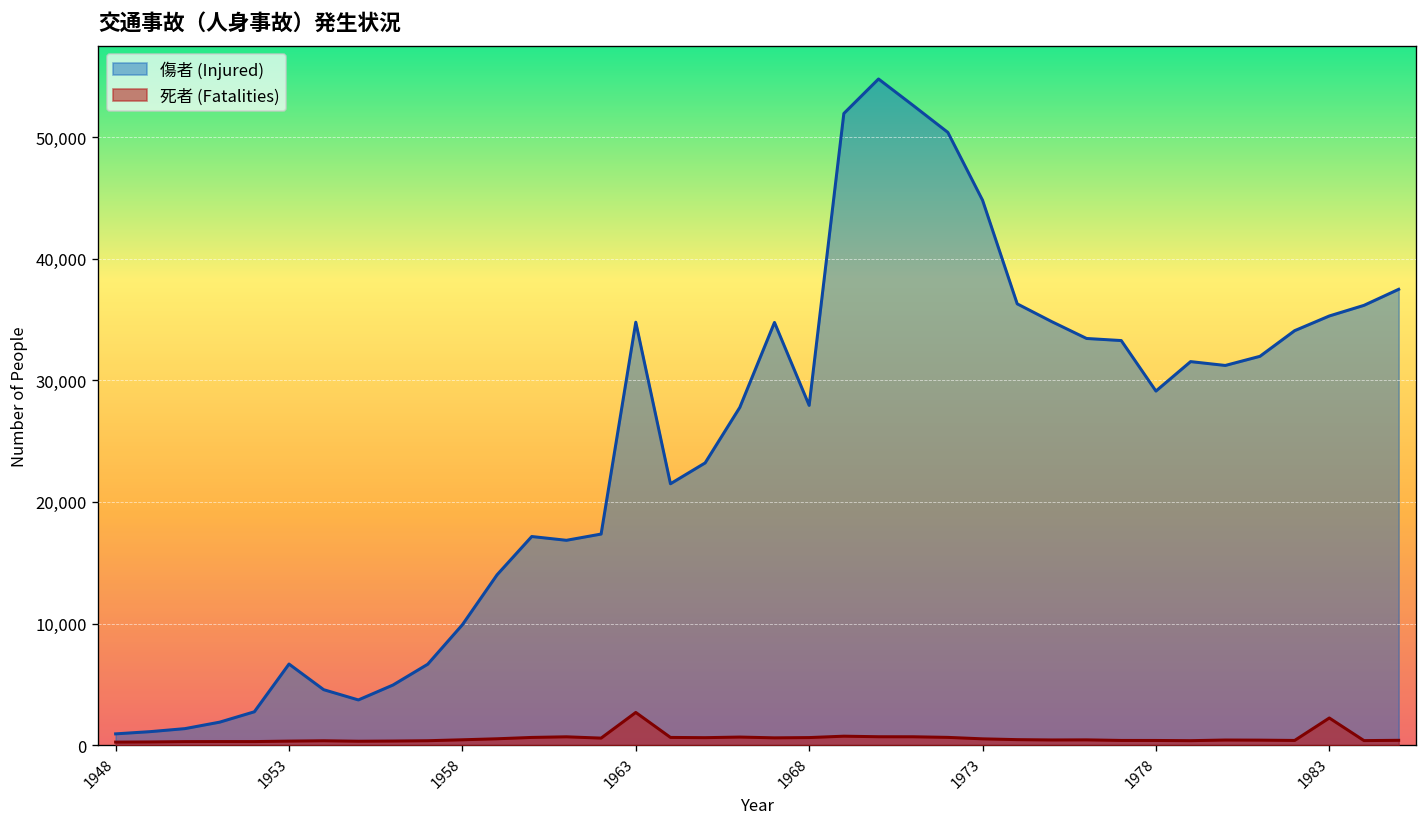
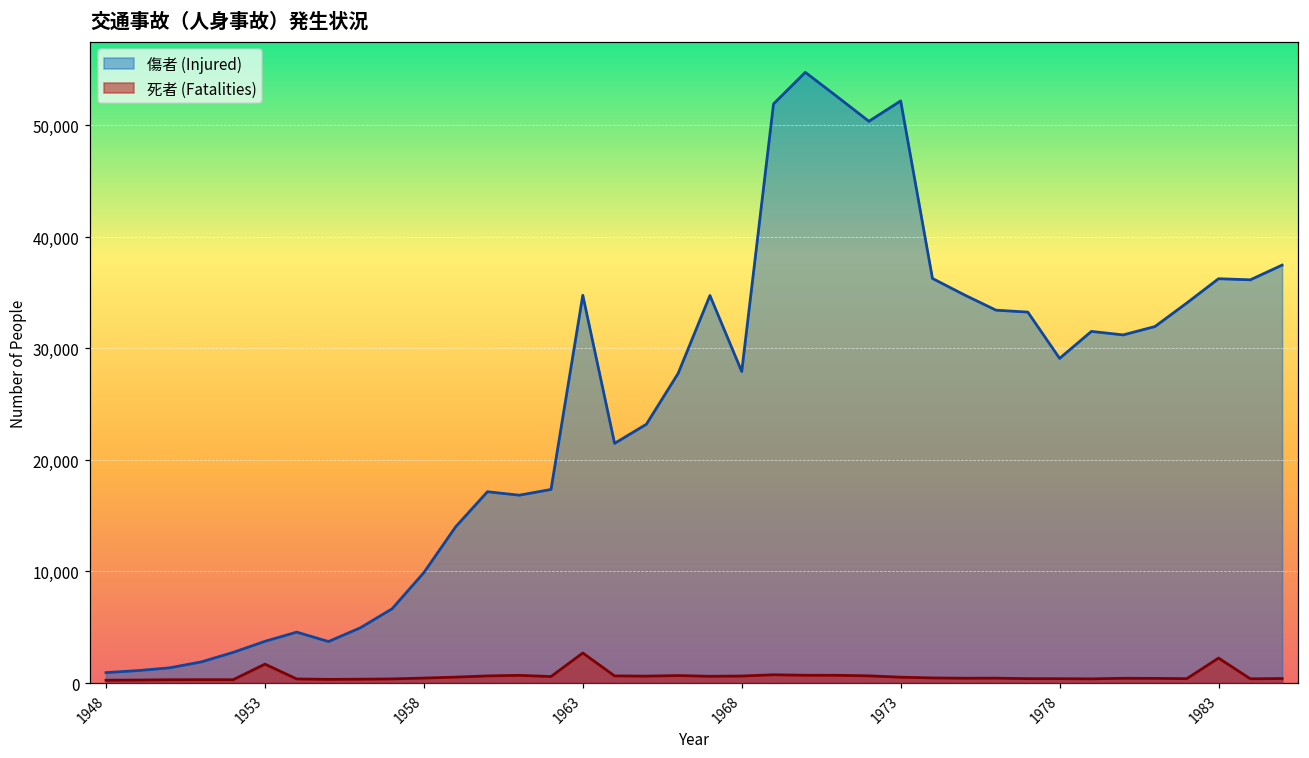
傷者 (Injured), 1953: 6,700 -> 3,700
死者 (Fatalities), 1953: 300 -> 1,700
傷者 (Injured), 1973: 44,800 -> 52,200
傷者 (Injured), 1983: 35,300 -> 36,300
